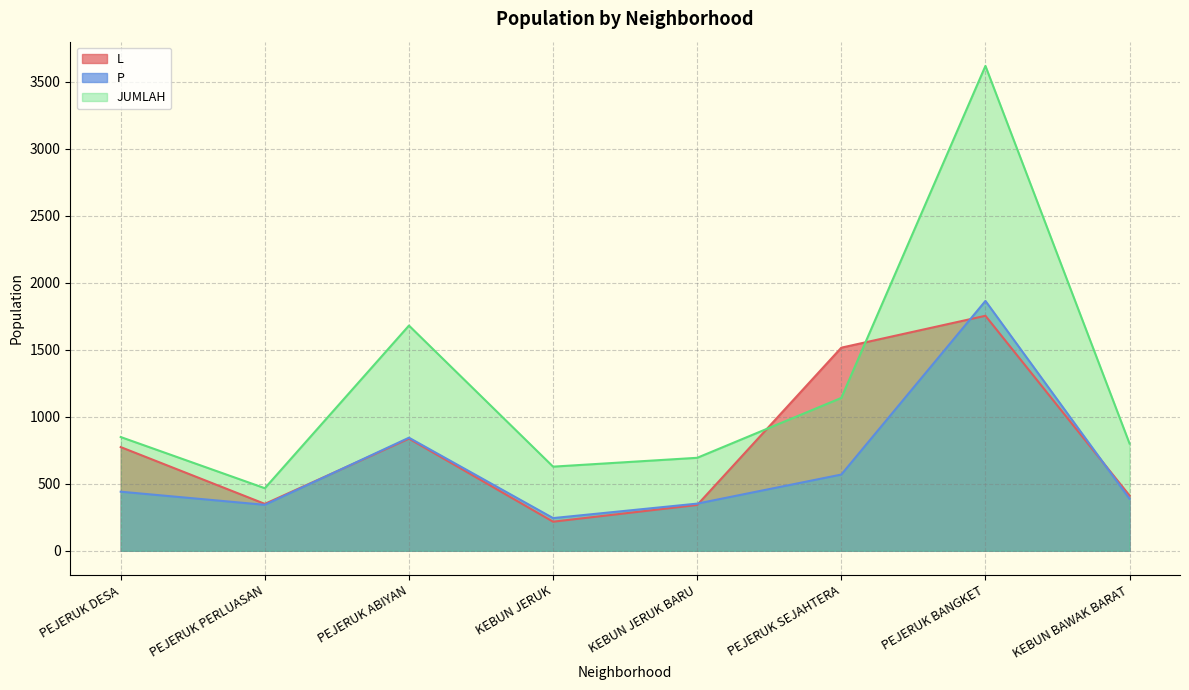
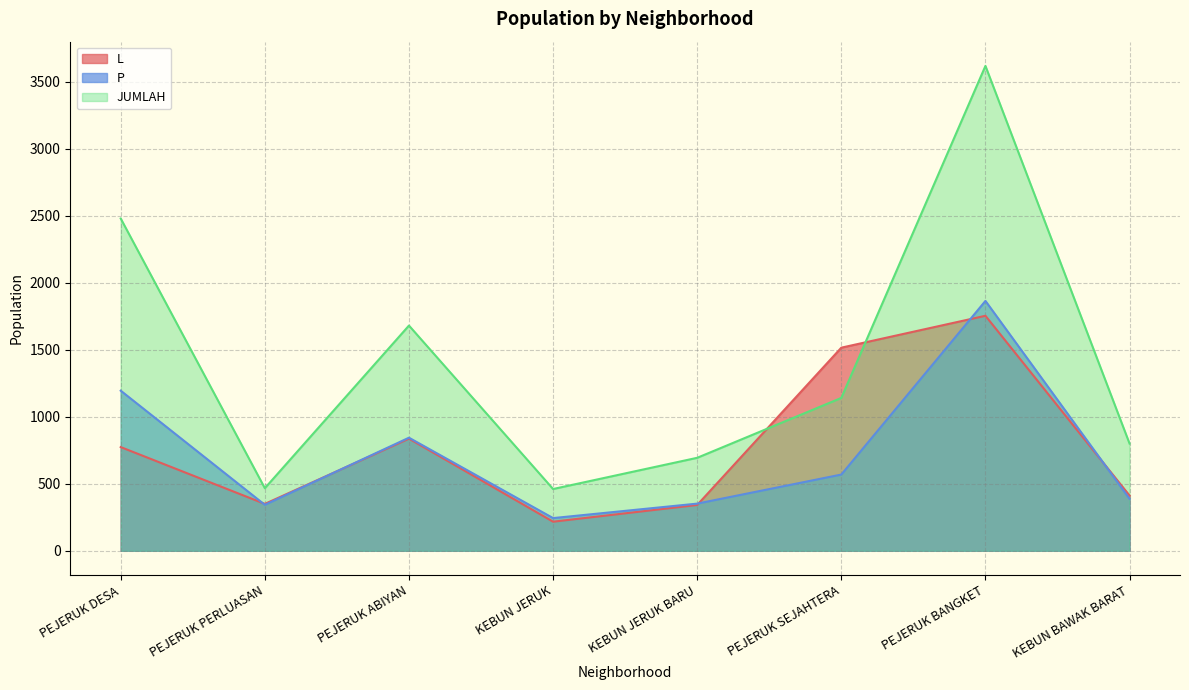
P, PEJERUK DESA: 440 -> 1200
JUMLAH, PEJERUK DESA: 850 -> 2480
JUMLAH, KEBUN JERUK: 630 -> 460
